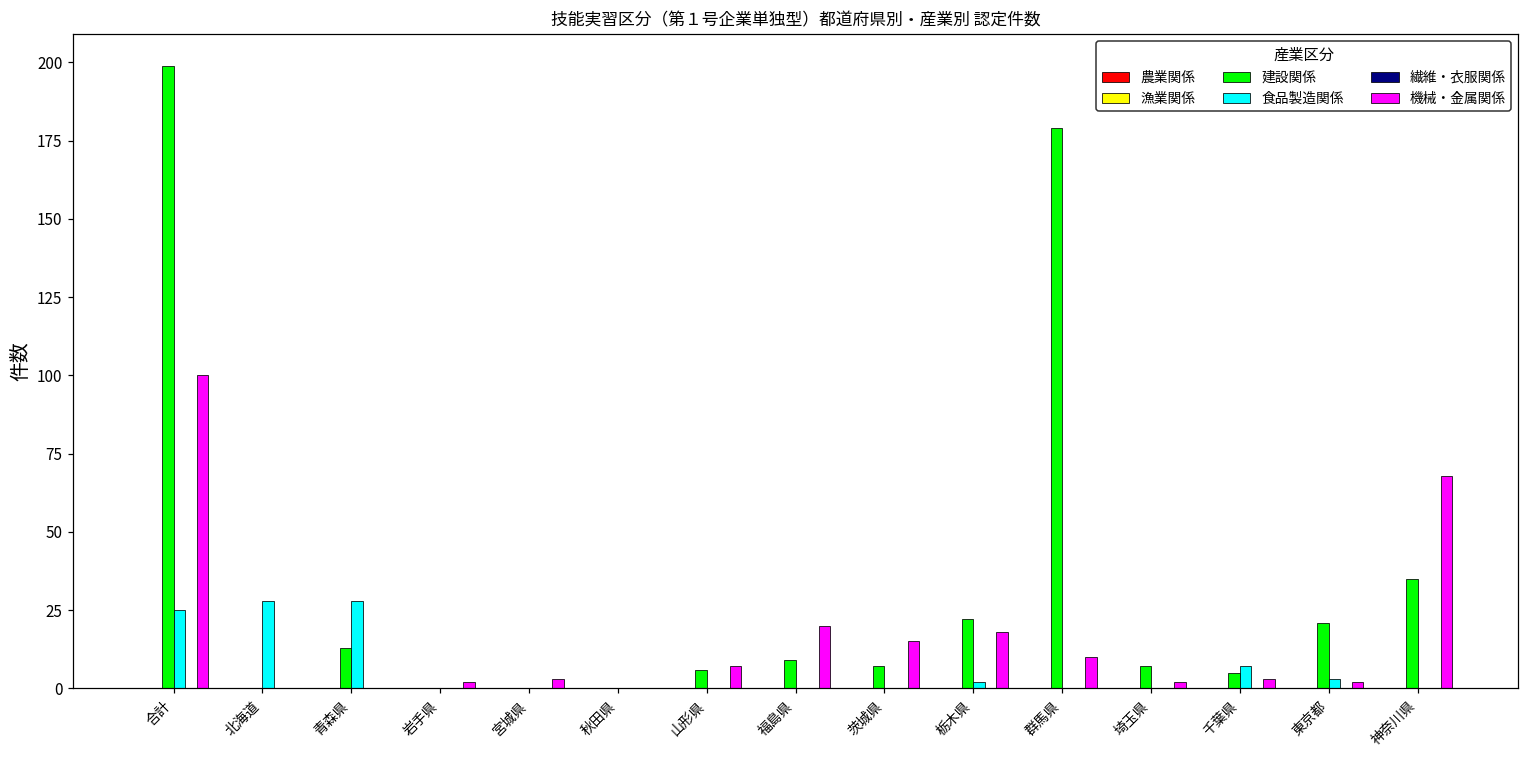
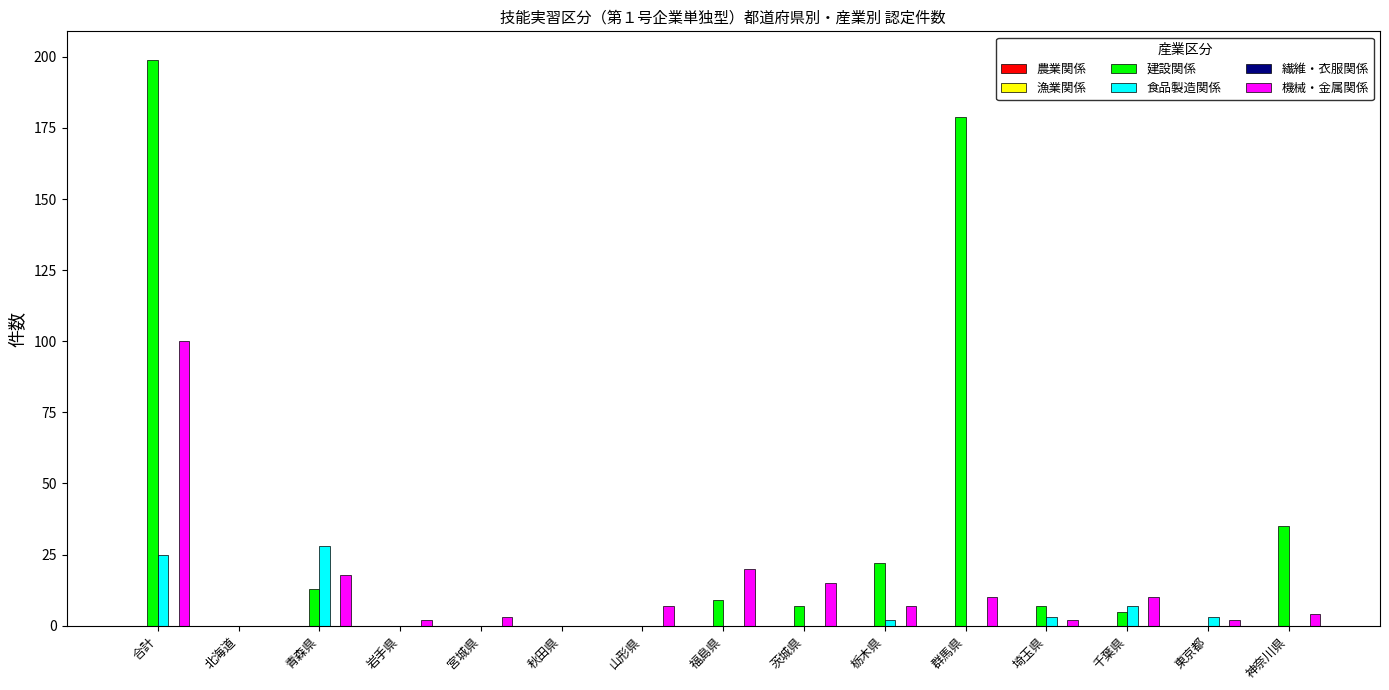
食品製造関係, 北海道: 28 -> 0
機械・金属関係, 青森県: 0 -> 18
建設関係, 山形県: 6 -> 0
機械・金属関係, 栃木県: 18 -> 7
食品製造関係, 埼玉県: 0 -> 3
機械・金属関係, 千葉県: 3 -> 10
建設関係, 東京都: 21 -> 0
機械・金属関係, 神奈川県: 68 -> 4
